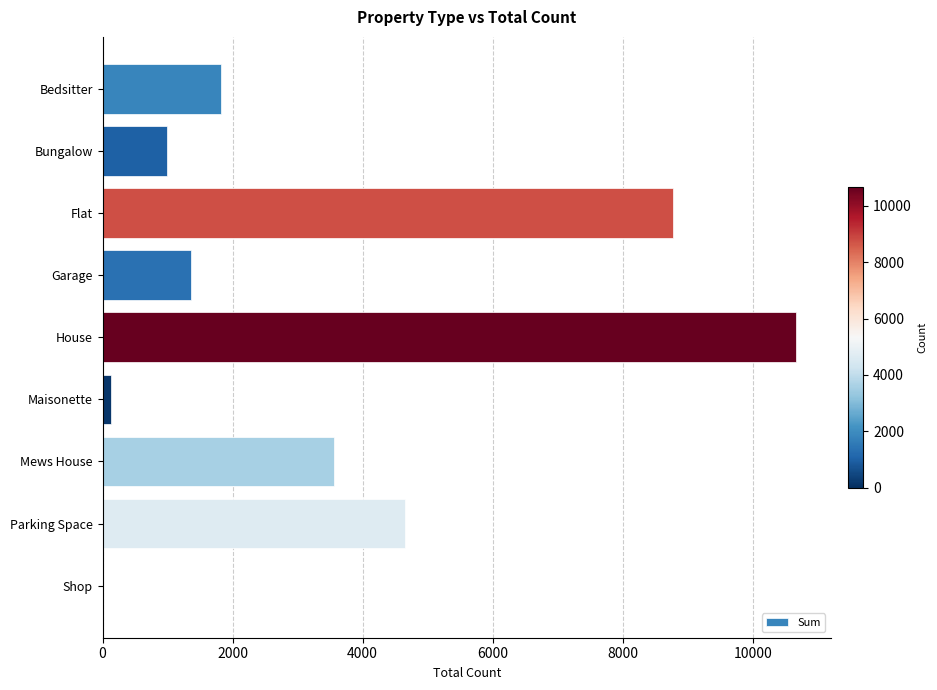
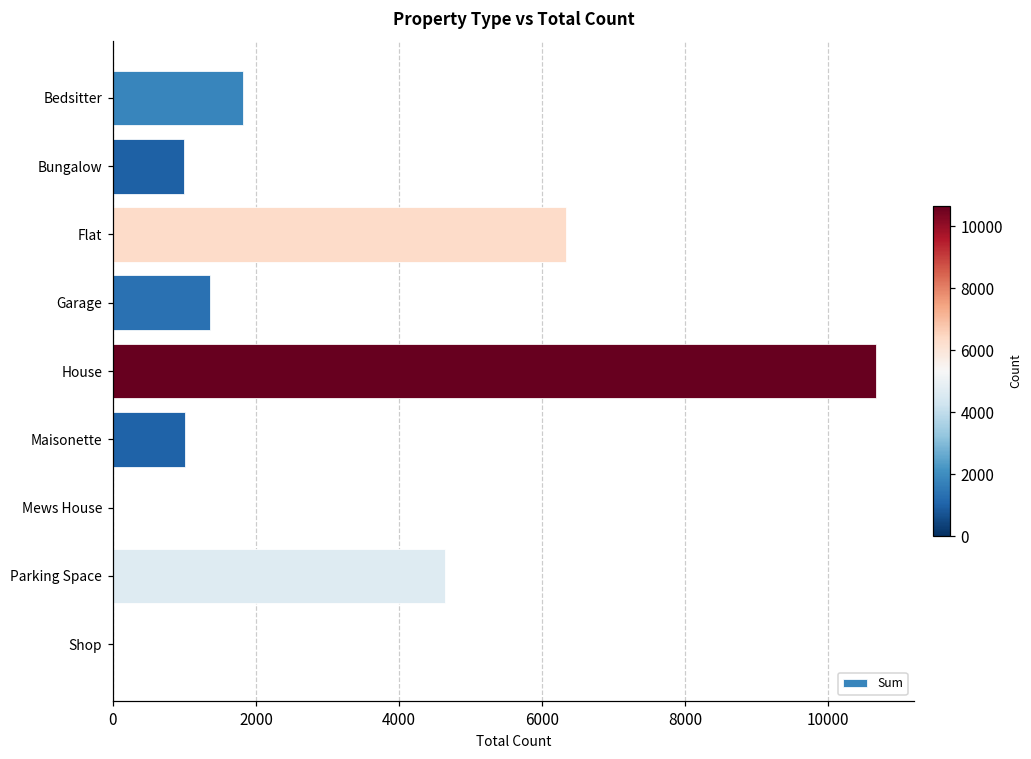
Flat: 8800 -> 6300
Maisonette: 100 -> 1000
Mews House: 3600 -> 0
